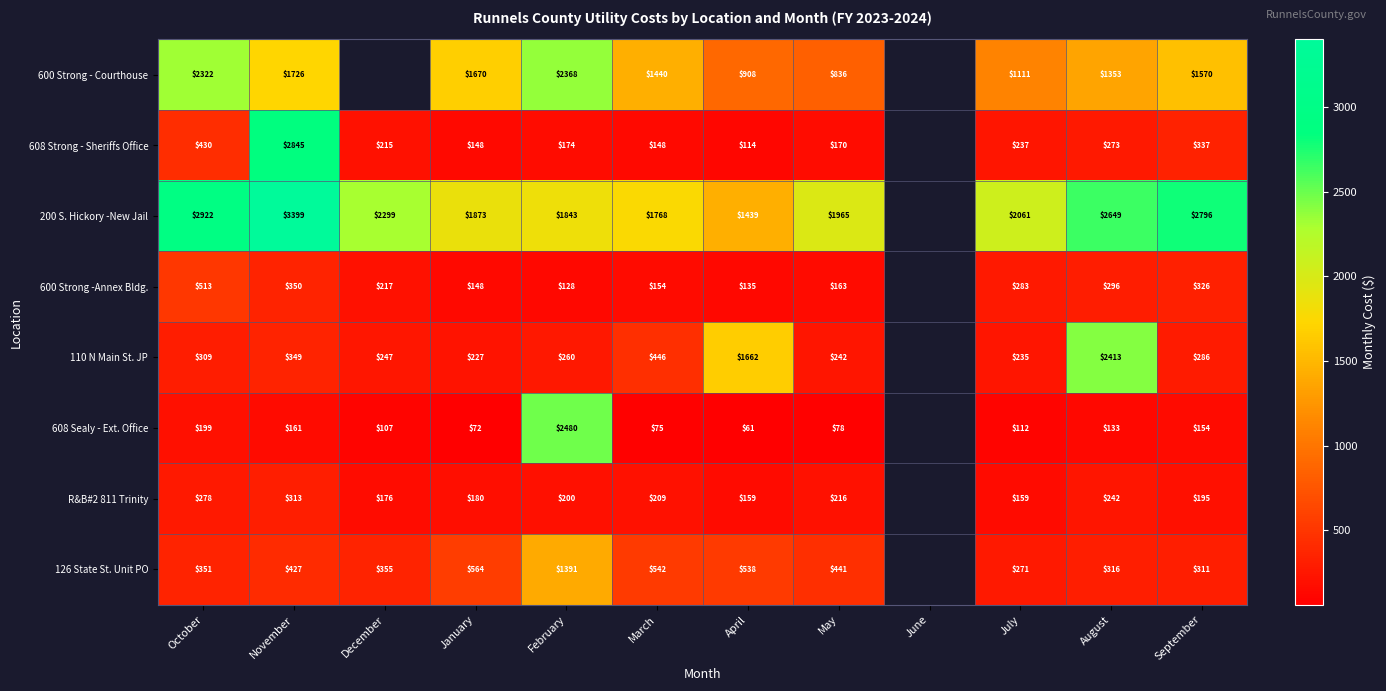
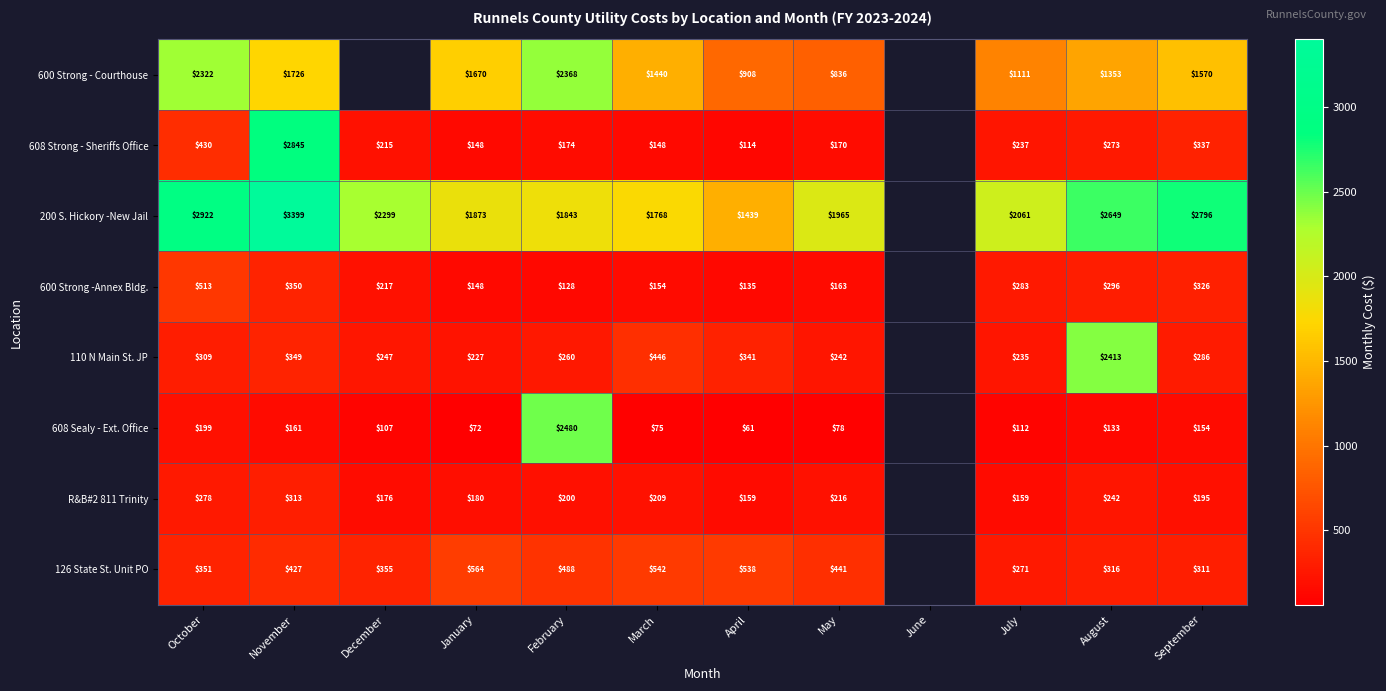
110 N Main St. JP, April: $1662 -> $341
126 State St. Unit PO, February: $1391 -> $488
